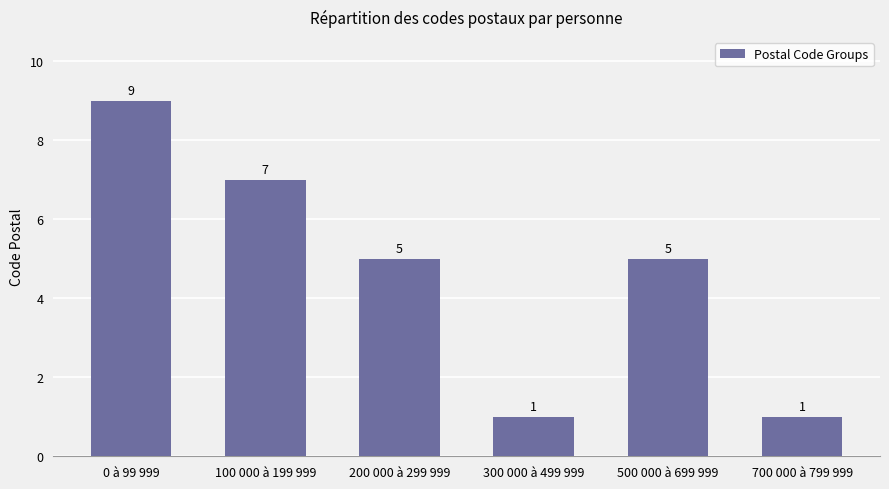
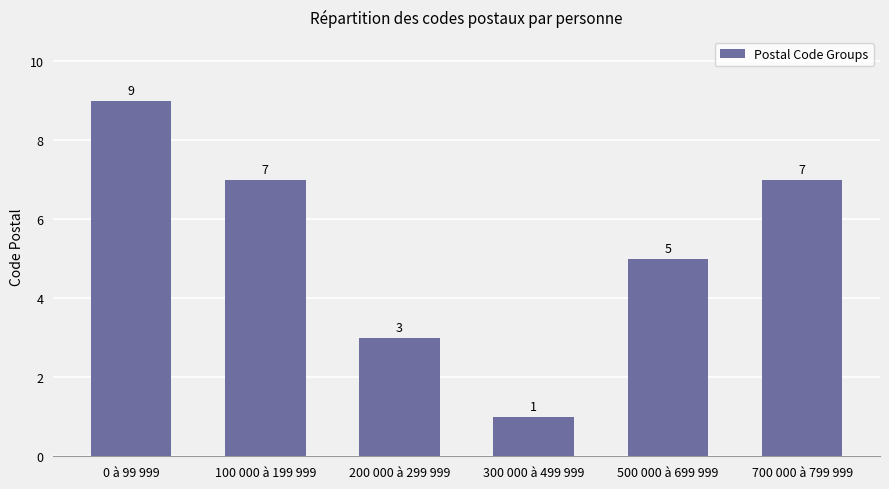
200 000 à 299 999: 5 -> 3
700 000 à 799 999: 1 -> 7
